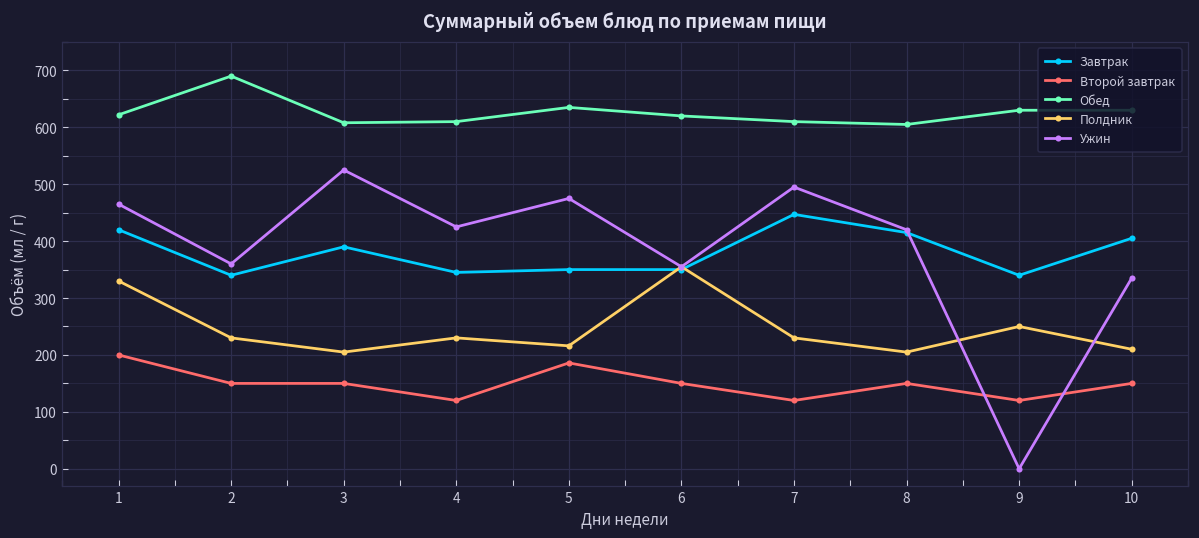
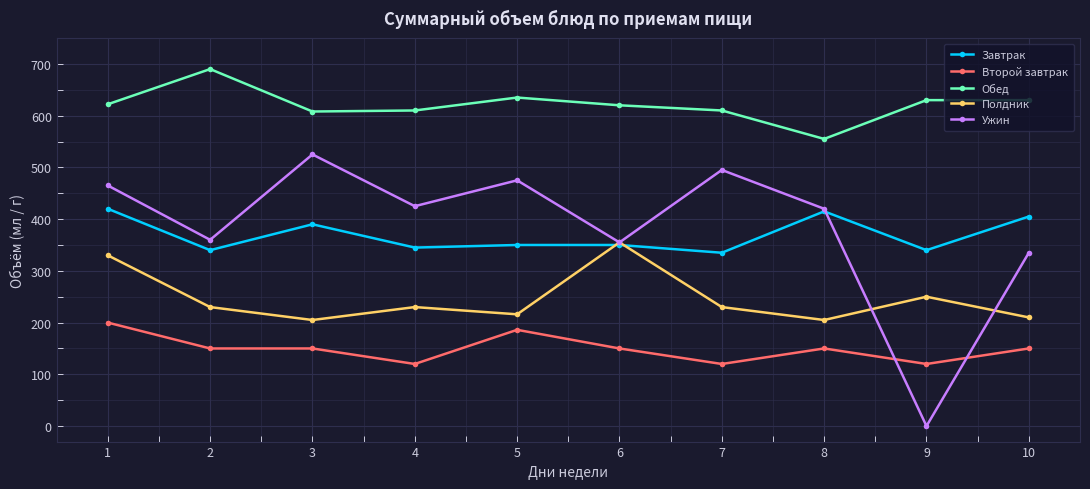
Завтрак, 7: 450 -> 340
Обед, 8: 610 -> 560
